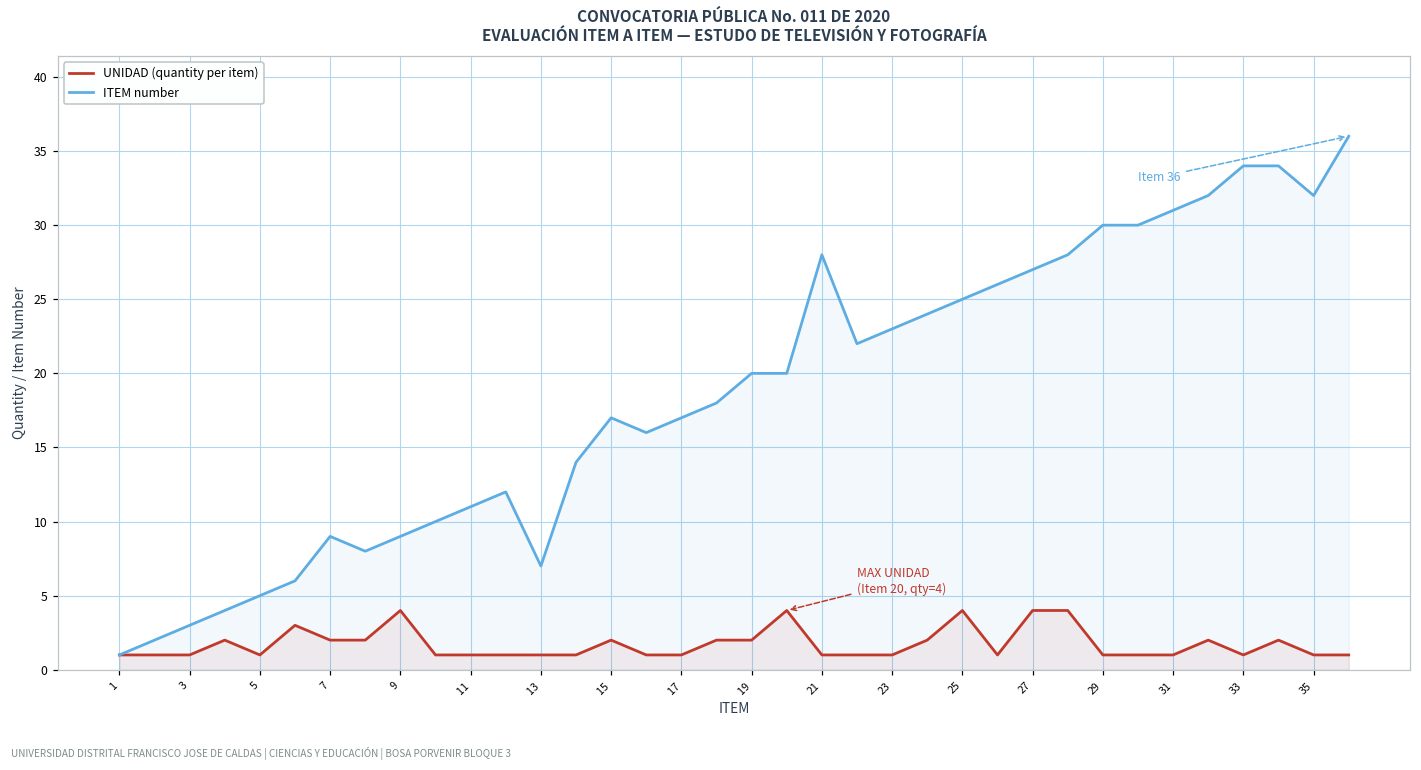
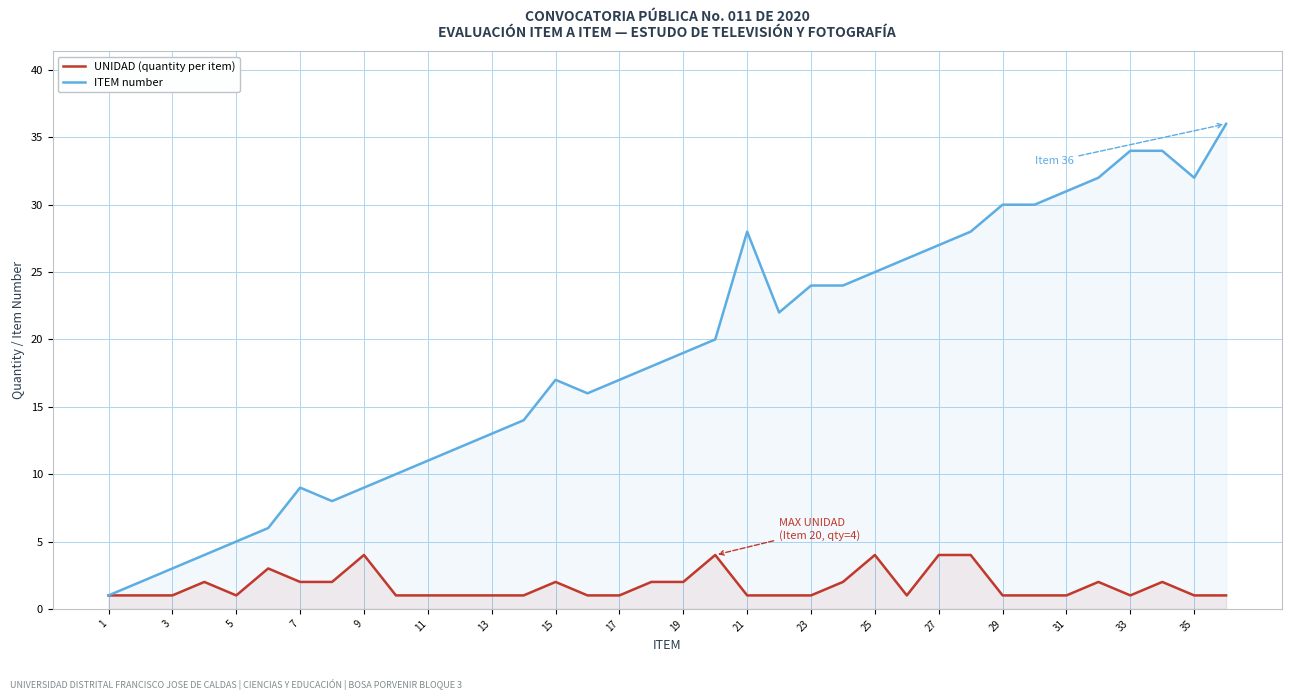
ITEM number, 13: 7 -> 13
ITEM number, 19: 20 -> 19
ITEM number, 23: 23 -> 24
